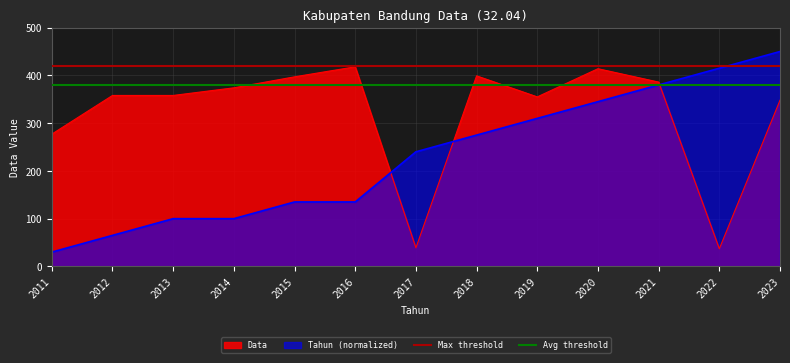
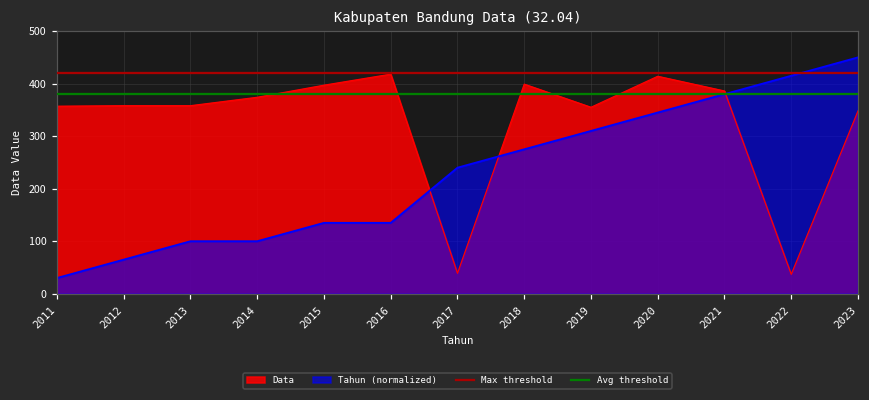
Data, 2011: 280 -> 360
